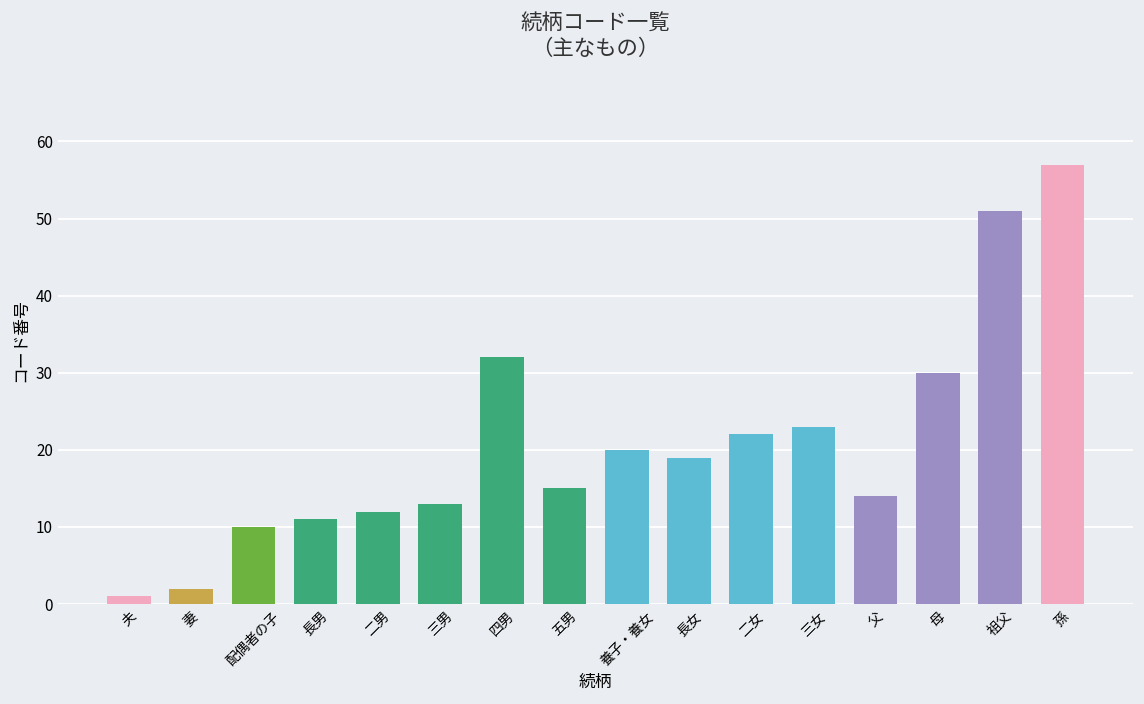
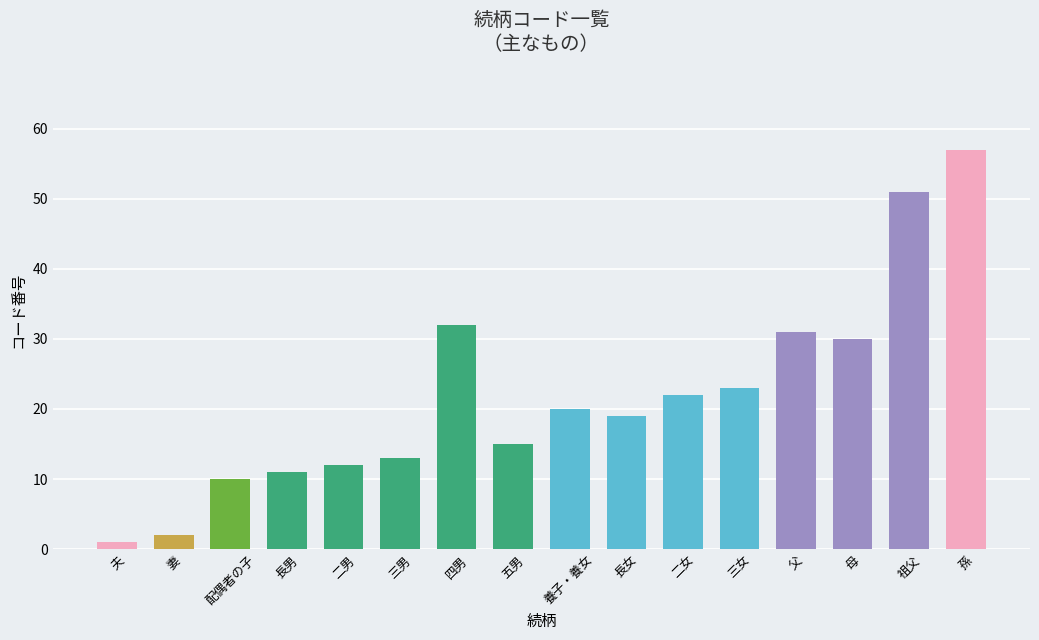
父: 14 -> 31
